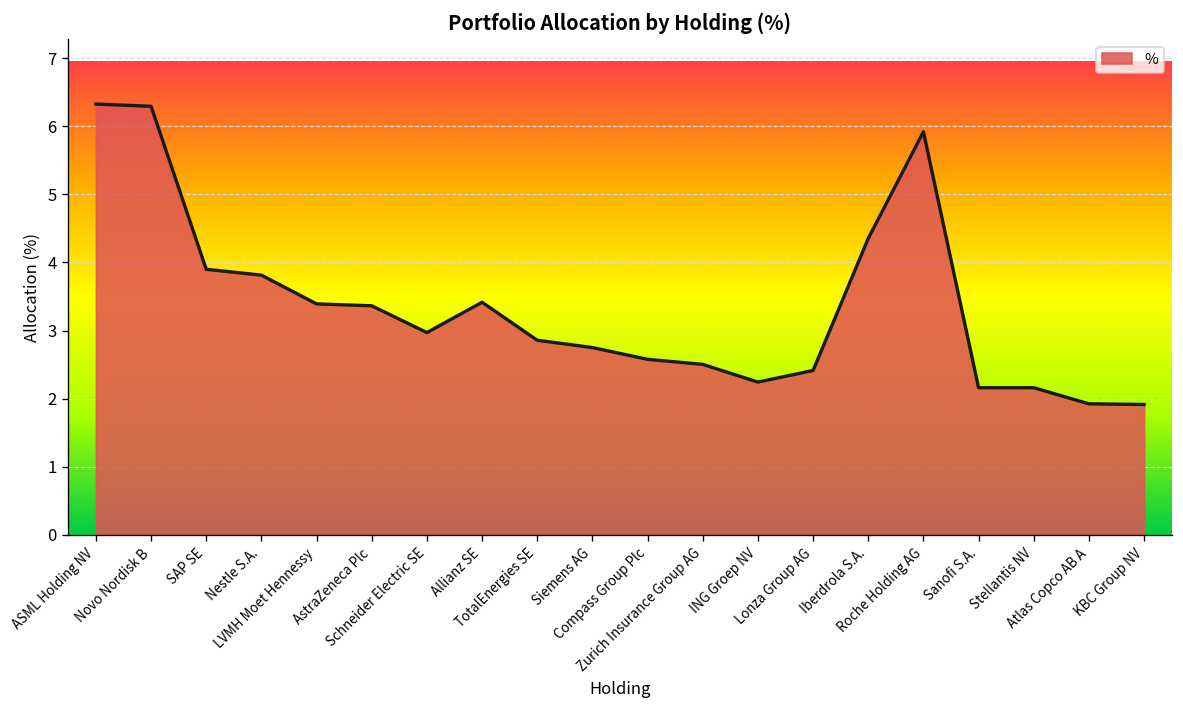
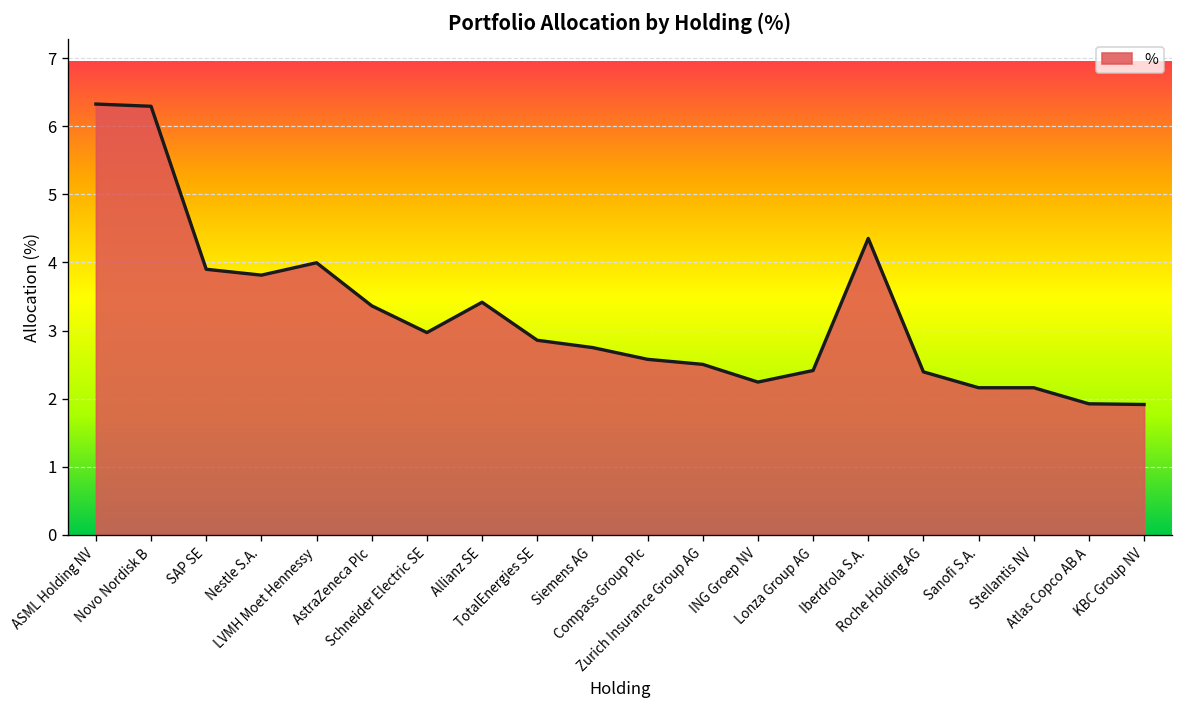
LVMH Moet Hennessy: 3.4 -> 4.0
Roche Holding AG: 5.9 -> 2.4
